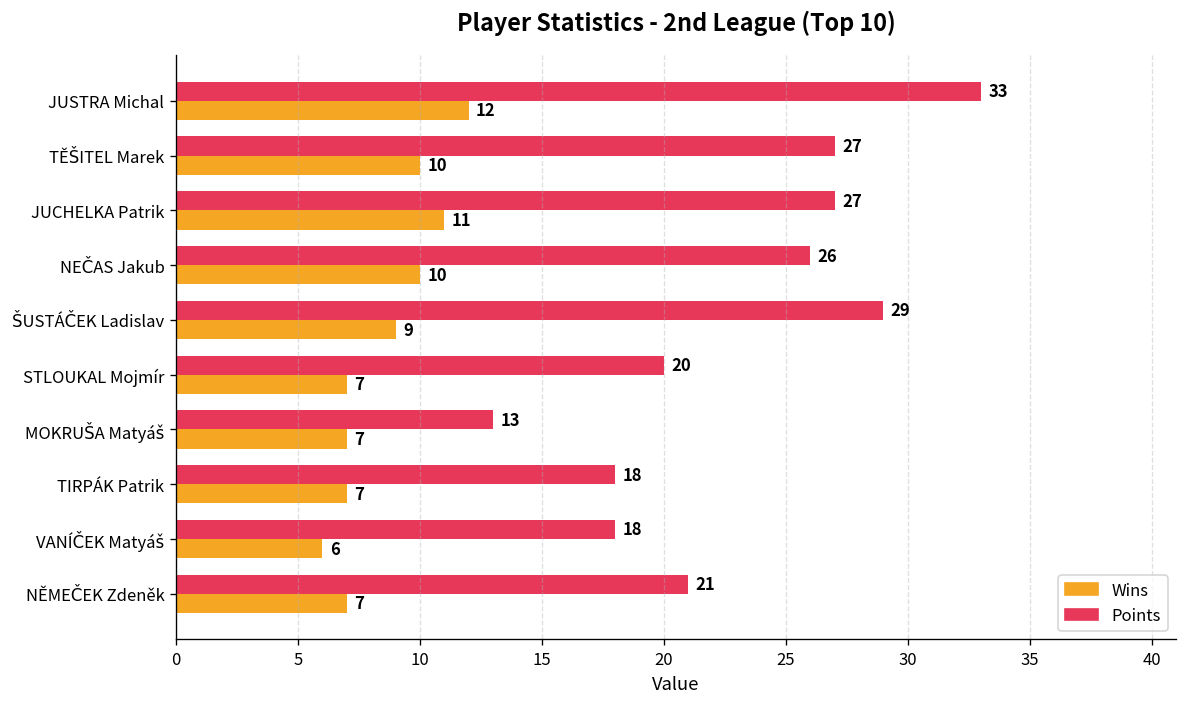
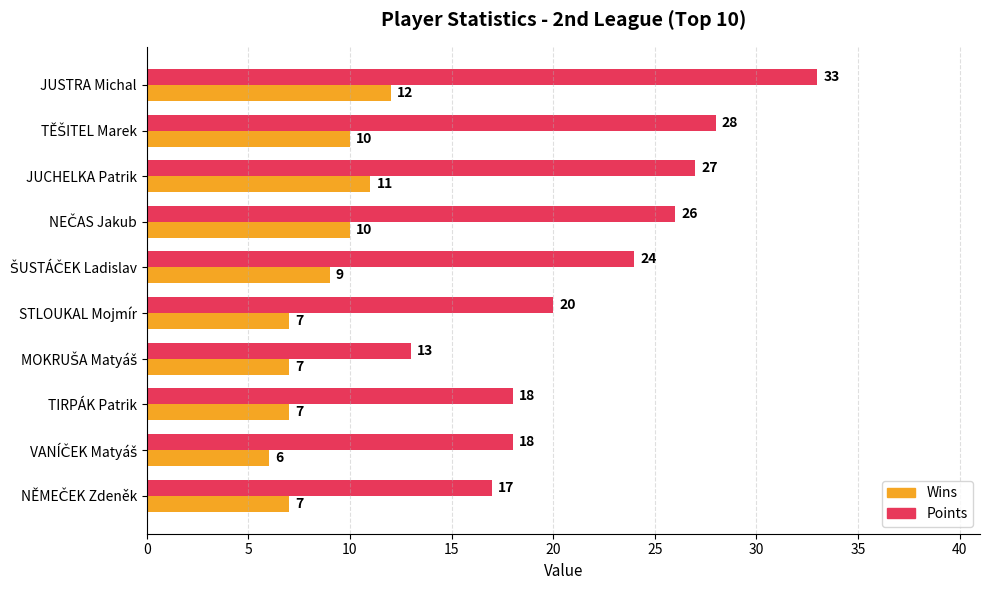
Points, TĚŠITEL Marek: 27 -> 28
Points, ŠUSTÁČEK Ladislav: 29 -> 24
Points, NĚMEČEK Zdeněk: 21 -> 17
